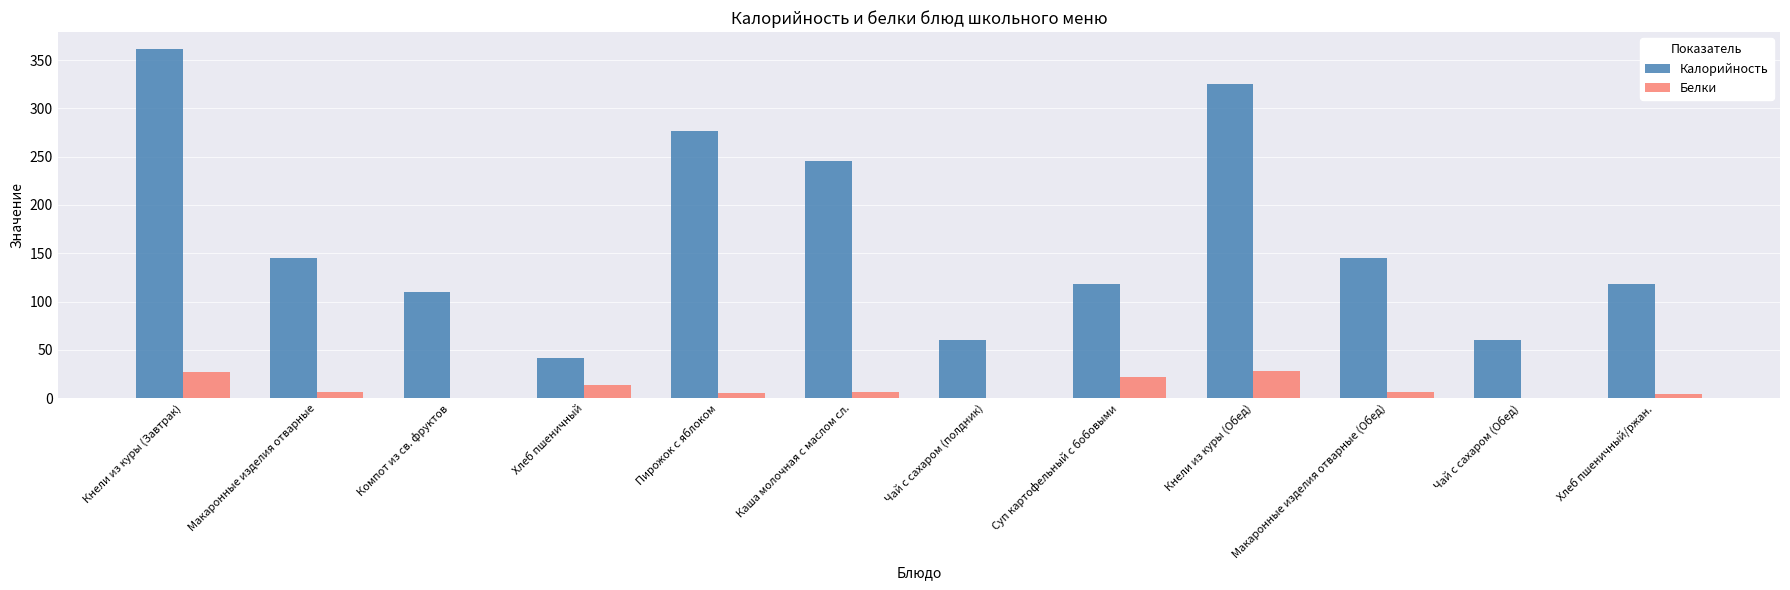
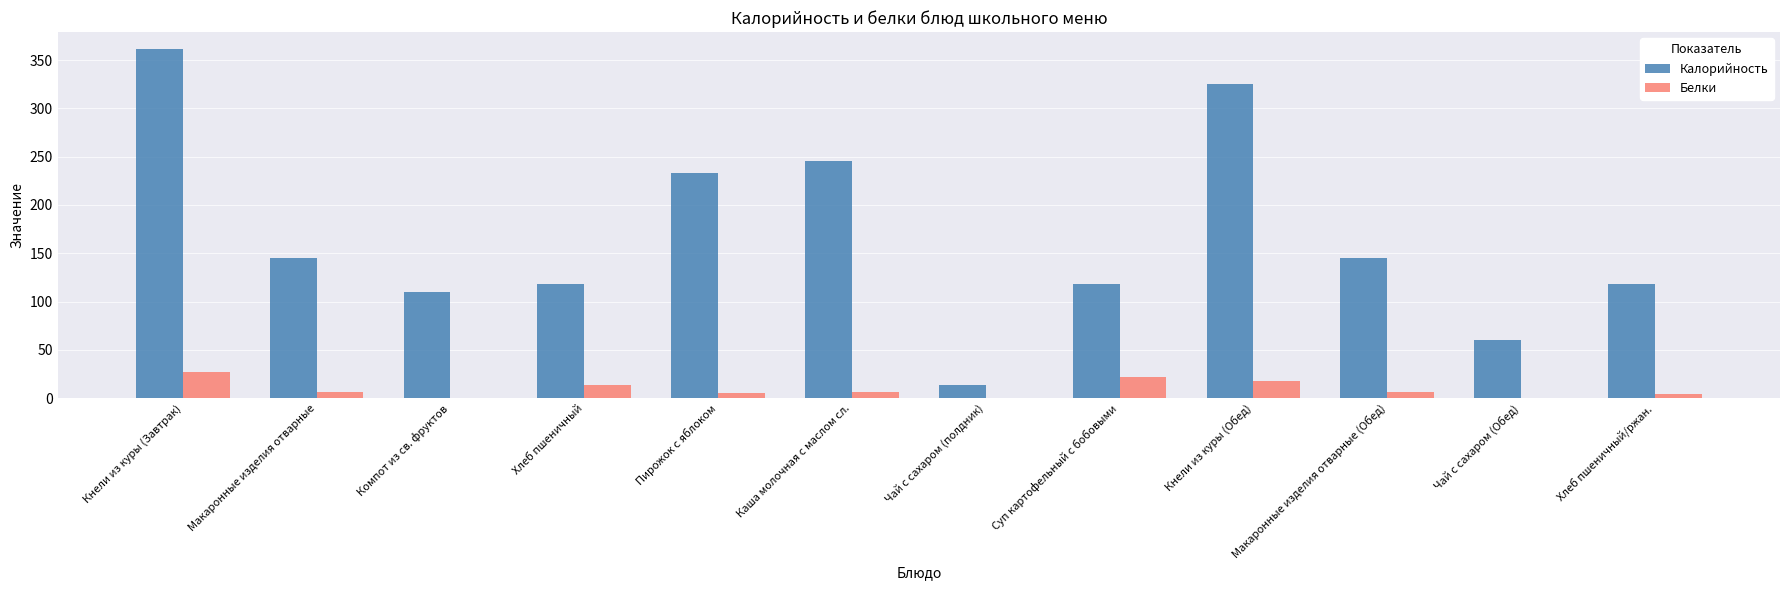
Калорийность, Хлеб пшеничный: 40 -> 120
Калорийность, Пирожок с яблоком: 280 -> 230
Калорийность, Чай с сахаром (полдник): 60 -> 10
Белки, Кнели из куры (Обед): 30 -> 20
